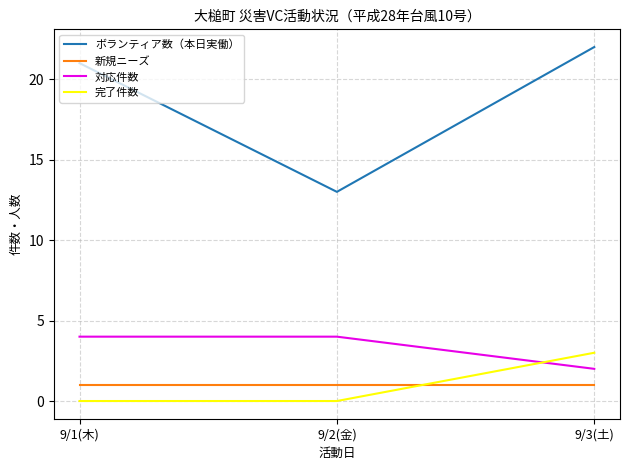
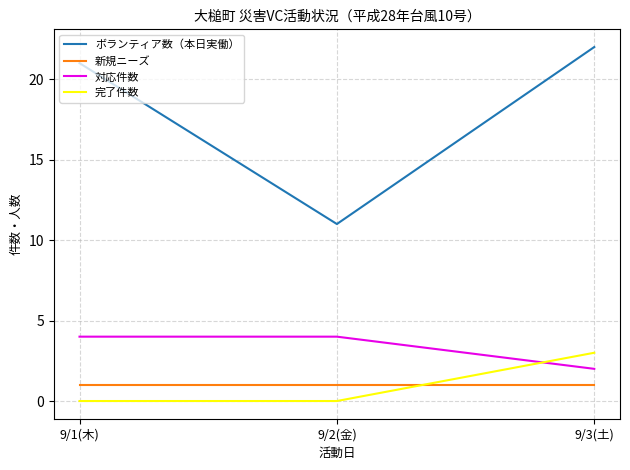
ボランティア数（本日実働）, 9/2(金): 13 -> 11
